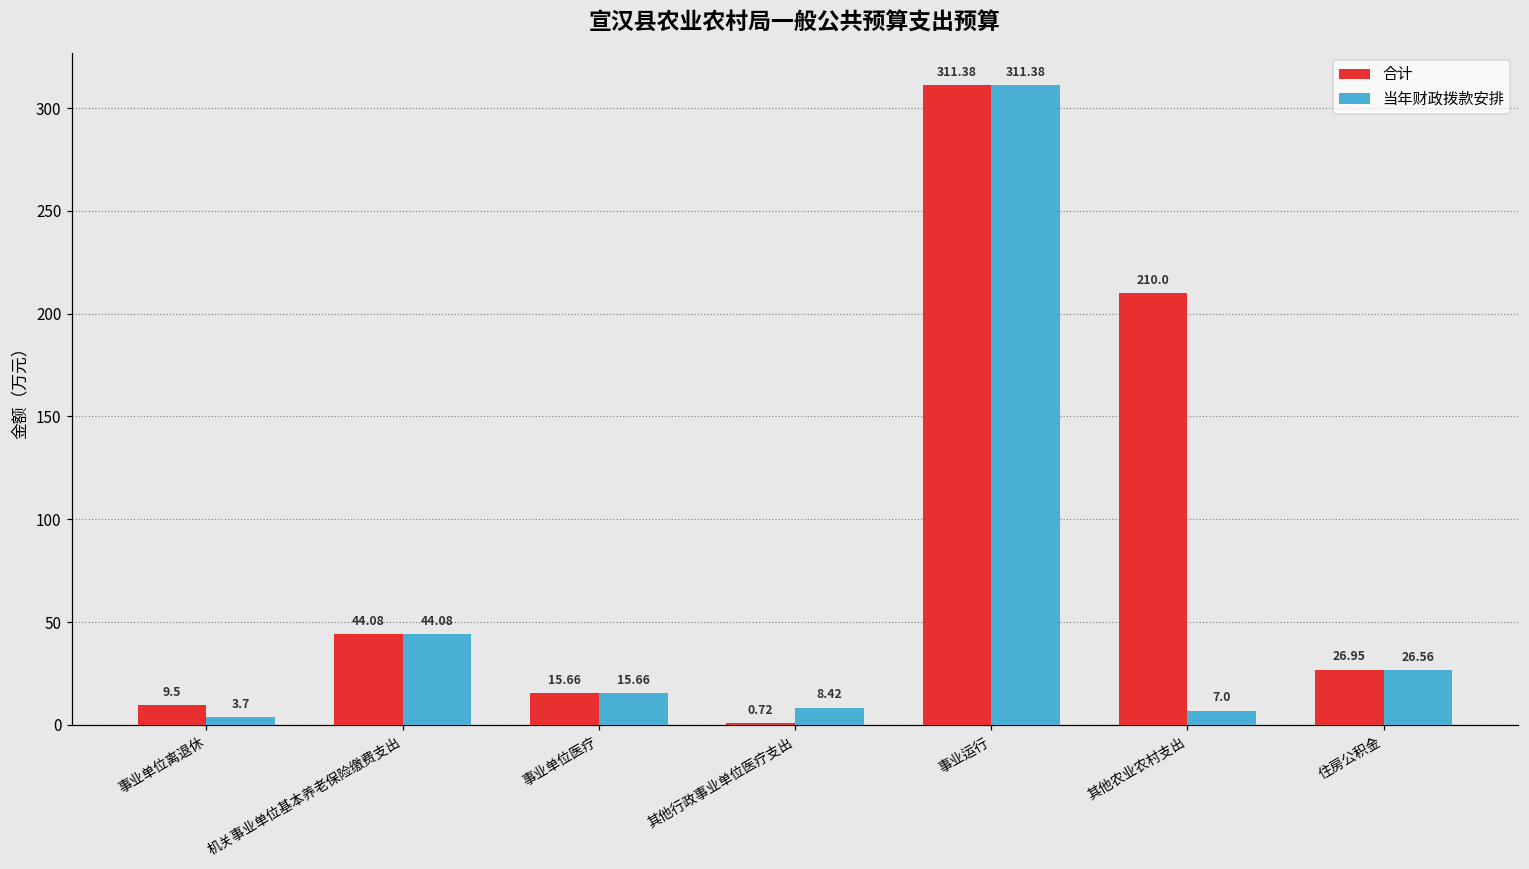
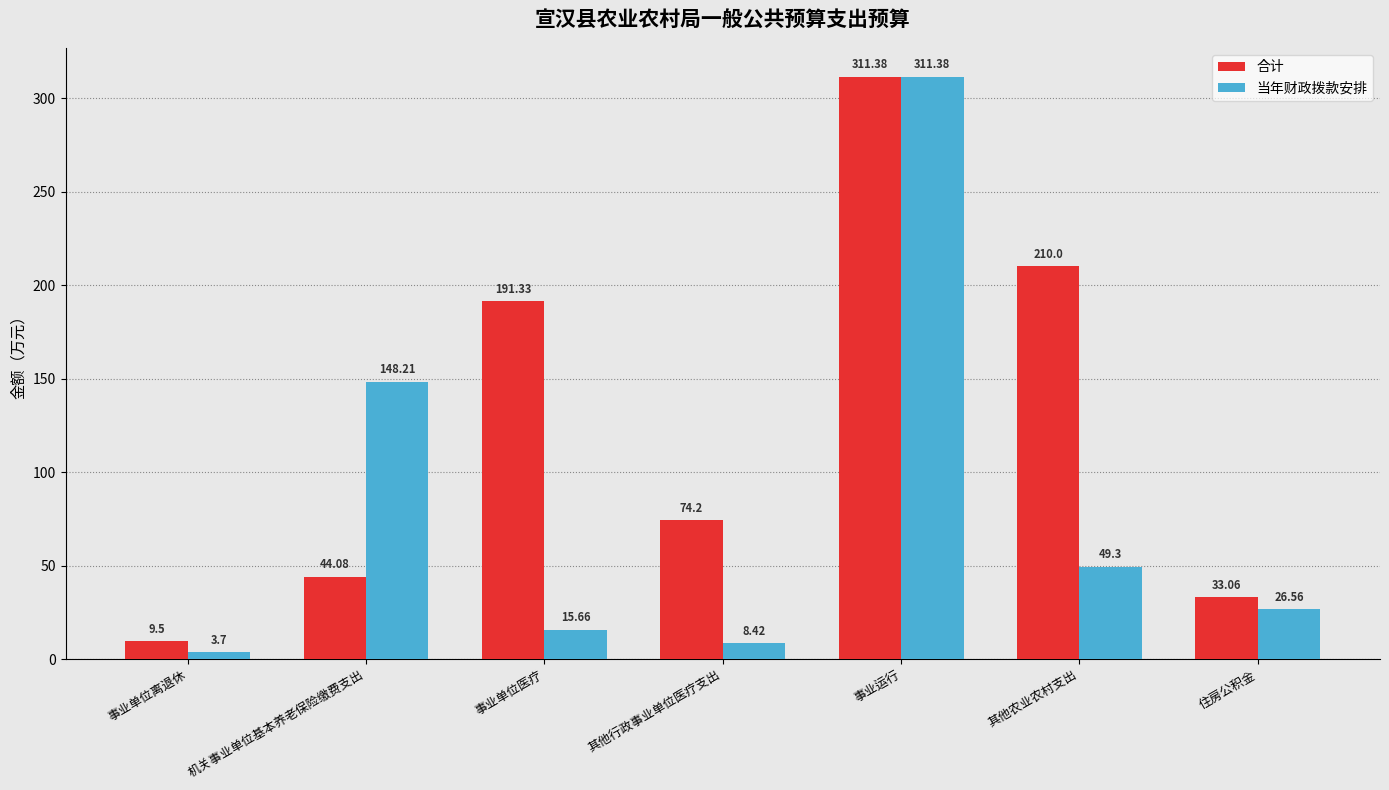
当年财政拨款安排, 机关事业单位基本养老保险缴费支出: 44.08 -> 148.21
合计, 事业单位医疗: 15.66 -> 191.33
合计, 其他行政事业单位医疗支出: 0.72 -> 74.2
当年财政拨款安排, 其他农业农村支出: 7.0 -> 49.3
合计, 住房公积金: 26.95 -> 33.06
